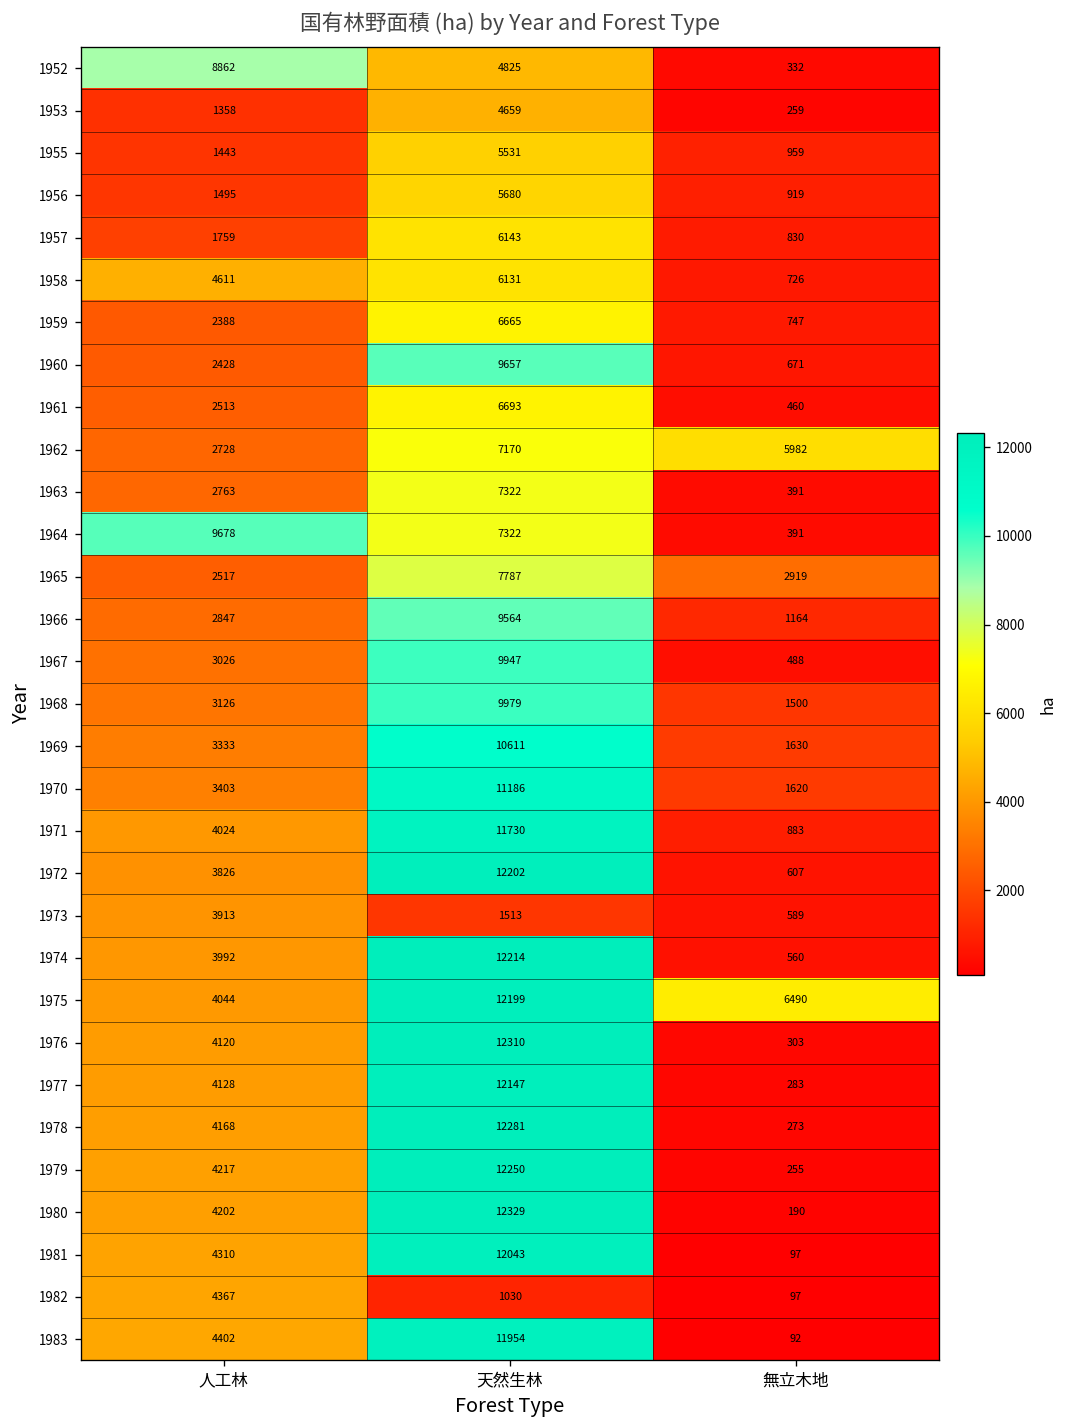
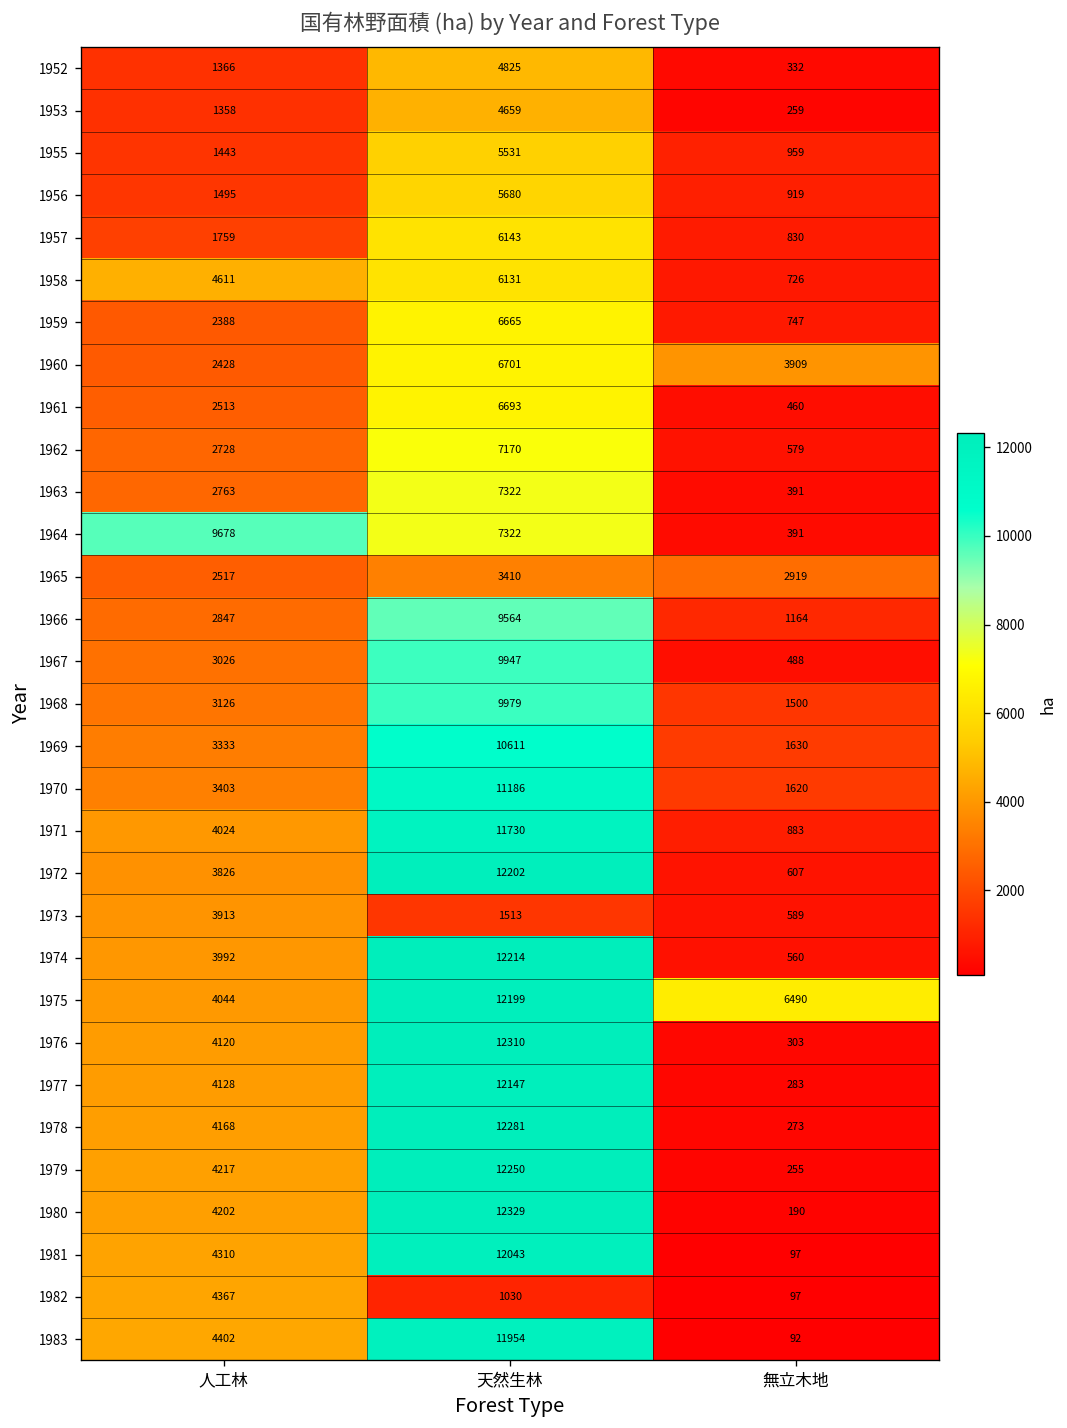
1952, 人工林: 8862 -> 1366
1960, 天然生林: 9657 -> 6701
1960, 無立木地: 671 -> 3909
1962, 無立木地: 5982 -> 579
1965, 天然生林: 7787 -> 3410
